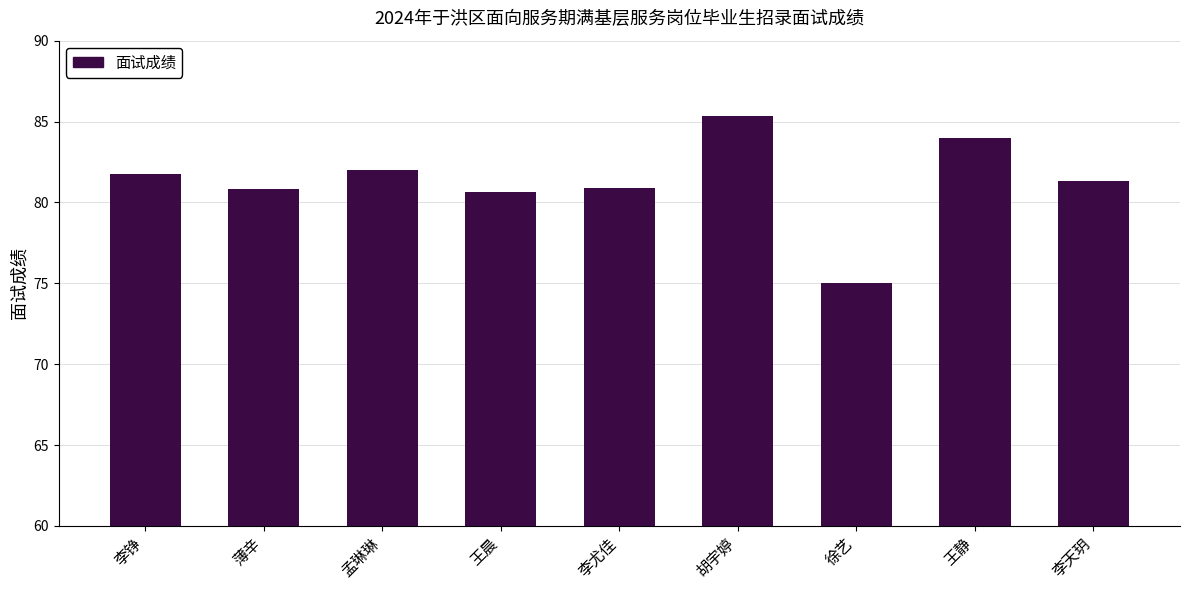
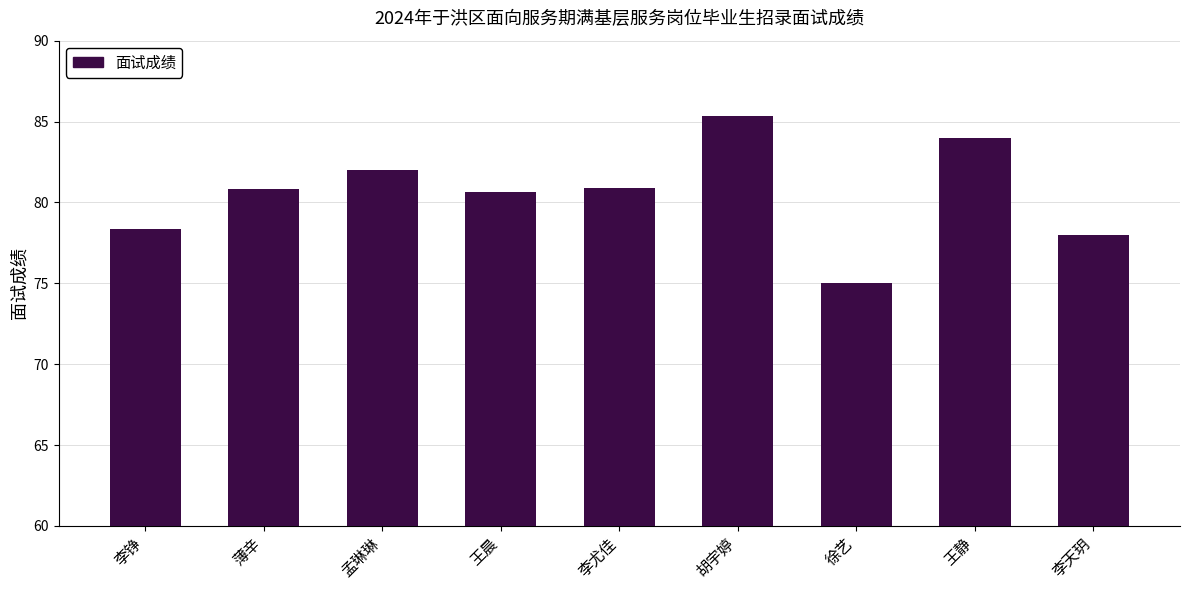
李铮: 81.7 -> 78.3
李天玥: 81.3 -> 78.0
